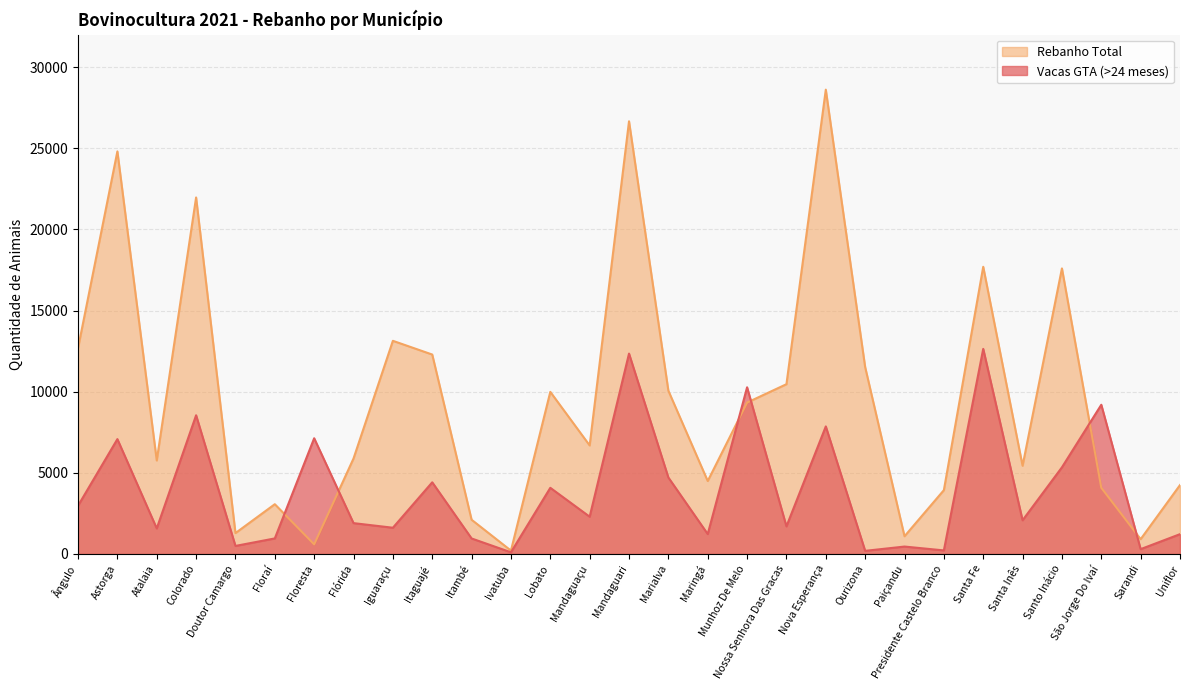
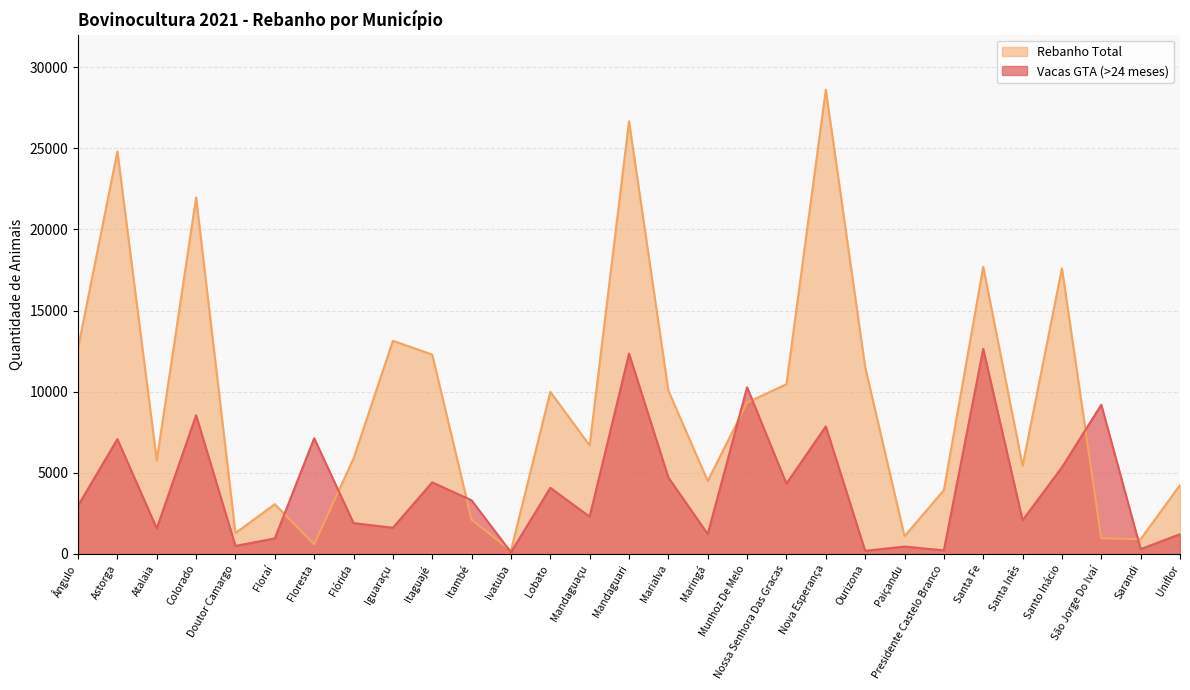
Vacas GTA (>24 meses), Itambé: 1000 -> 3300
Vacas GTA (>24 meses), Nossa Senhora Das Gracas: 1700 -> 4300
Rebanho Total, São Jorge Do Ivaí: 4100 -> 1000
